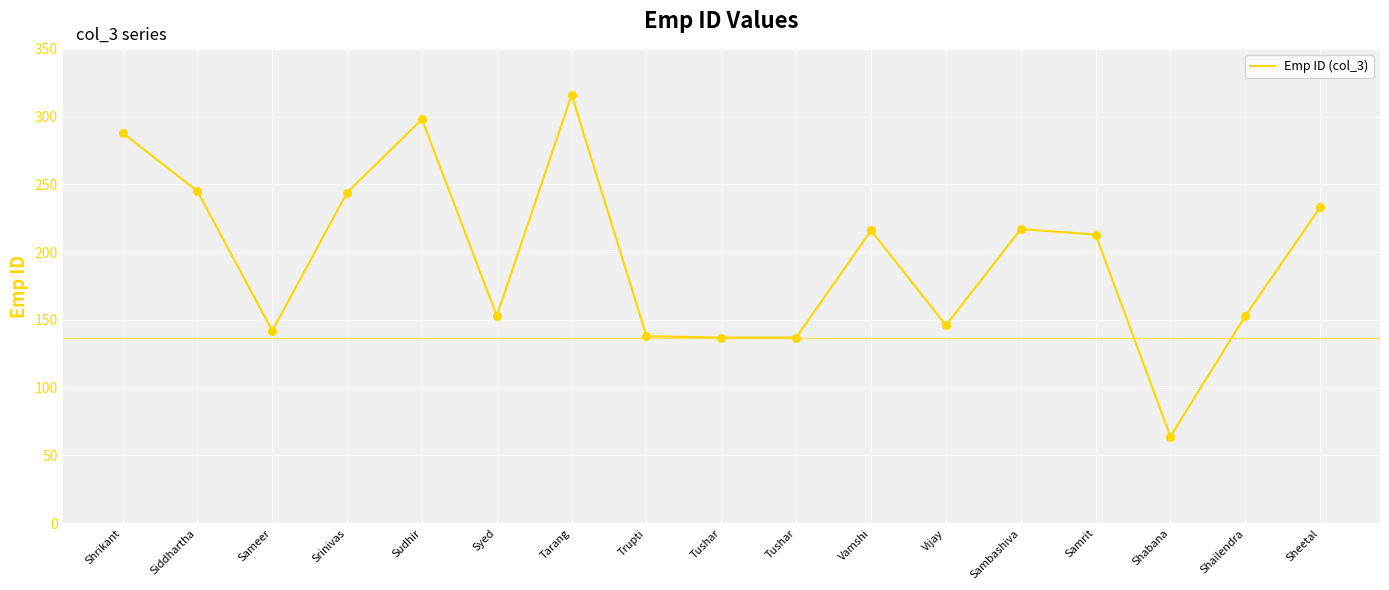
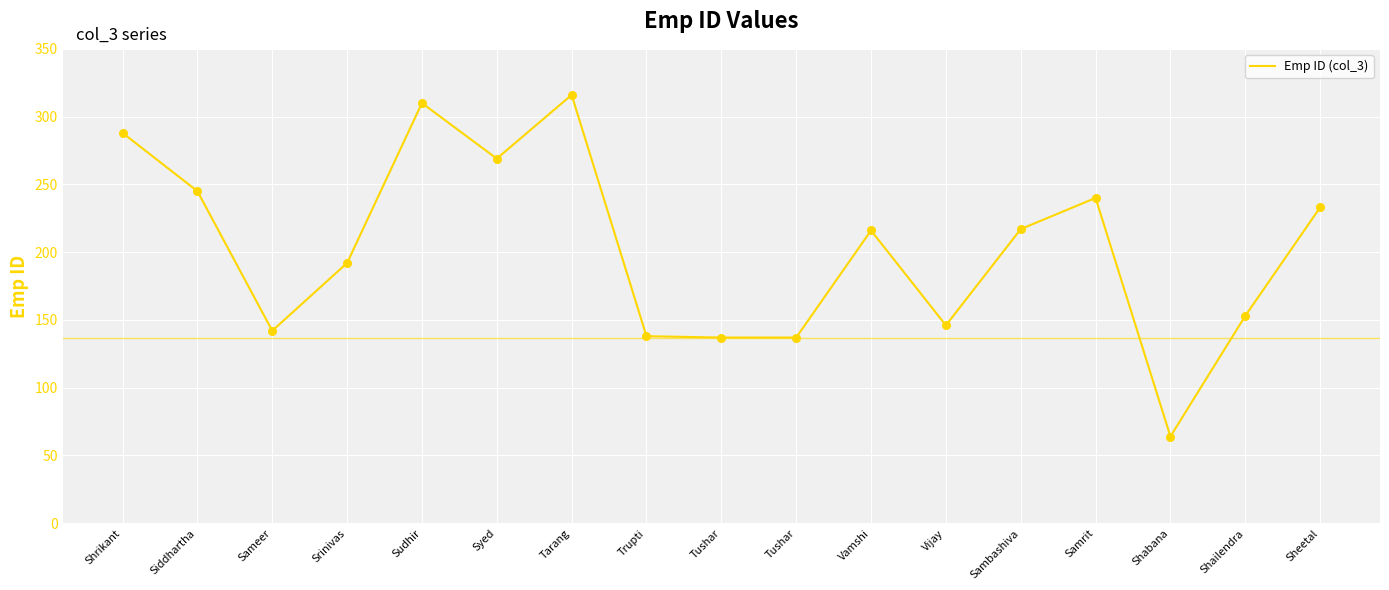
Srinivas: 244 -> 192
Sudhir: 298 -> 310
Syed: 153 -> 269
Samrit: 213 -> 240
